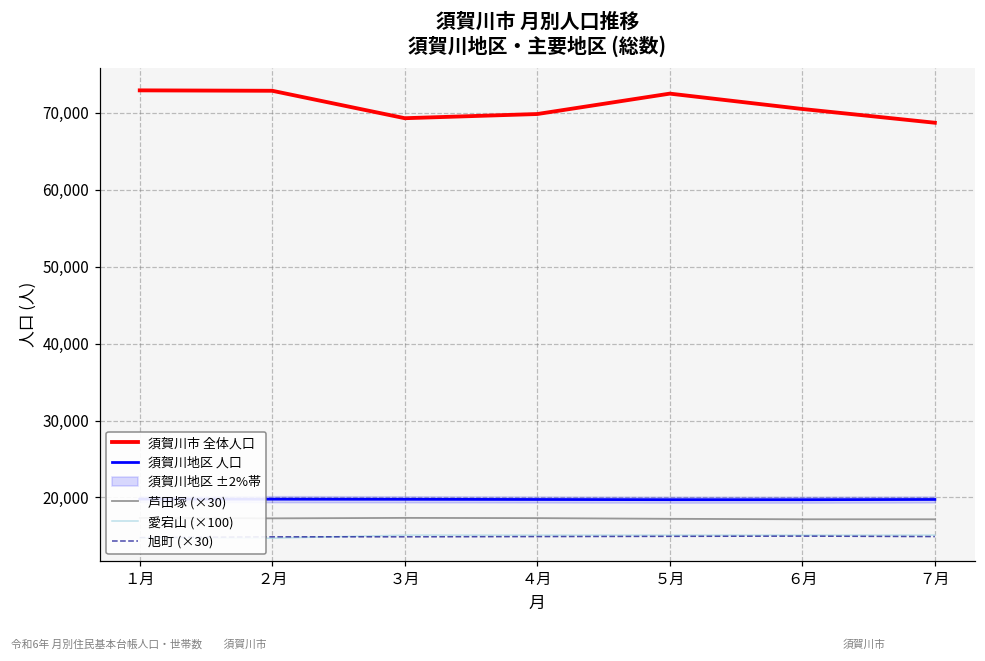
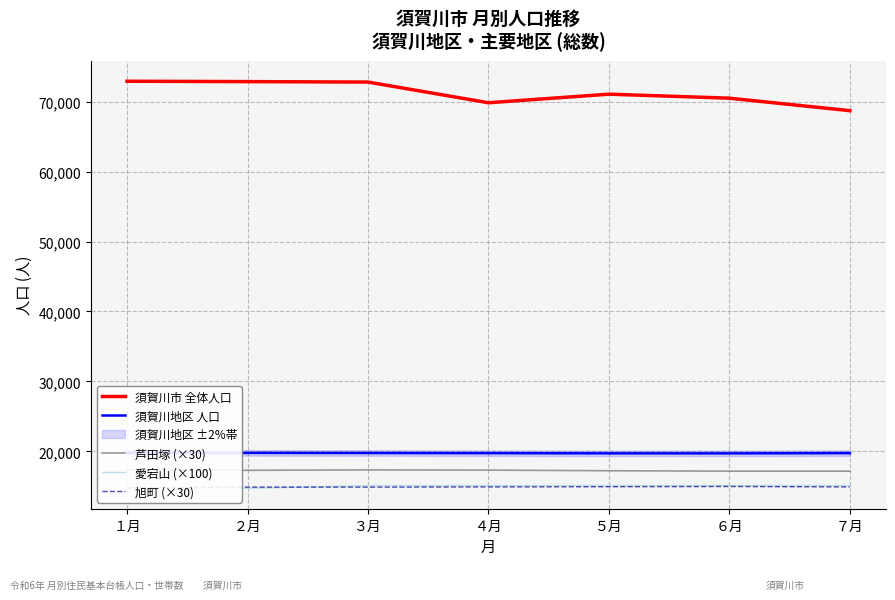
須賀川市 全体人口, ３月: 69,000 -> 73,000
須賀川市 全体人口, ５月: 72,000 -> 71,000
